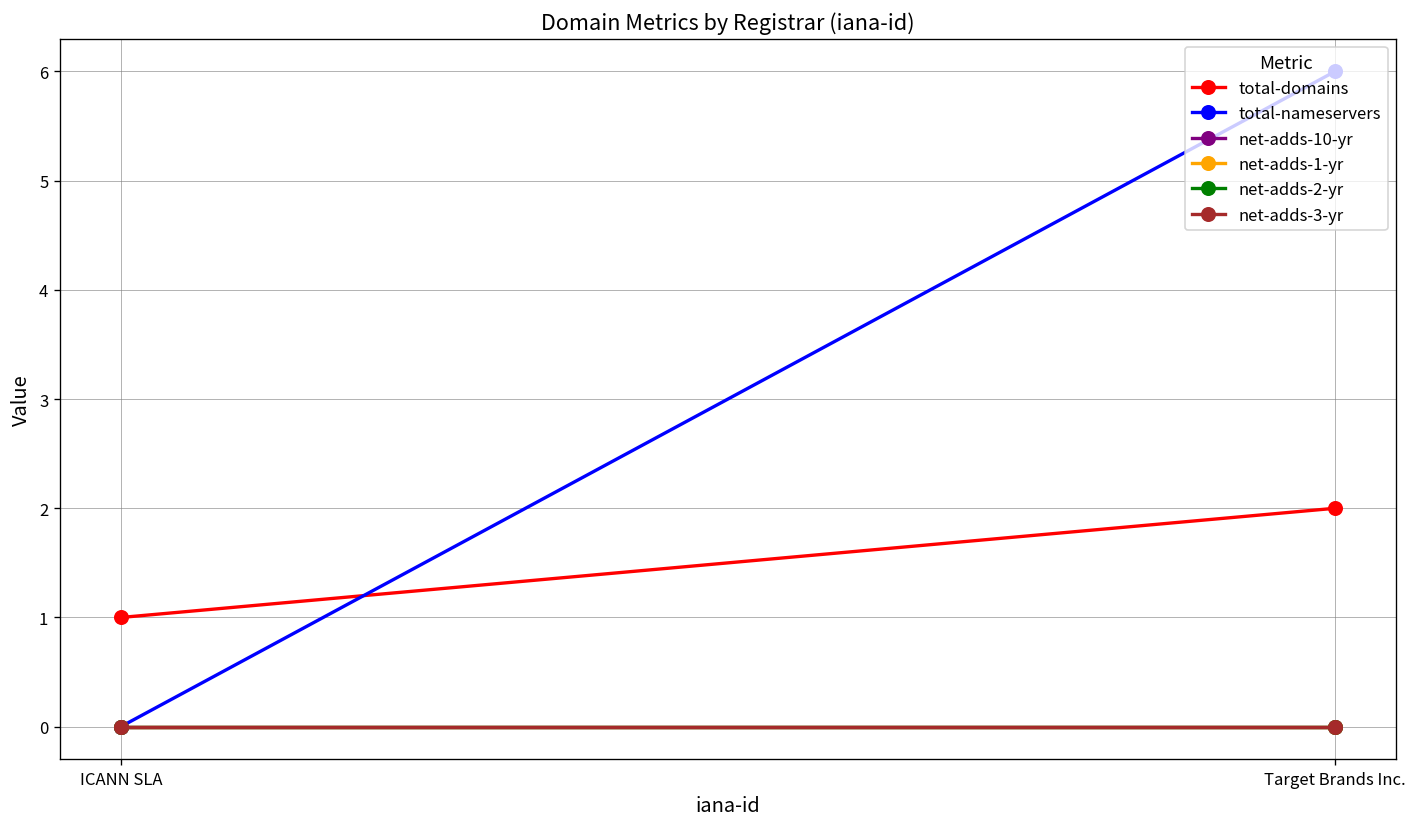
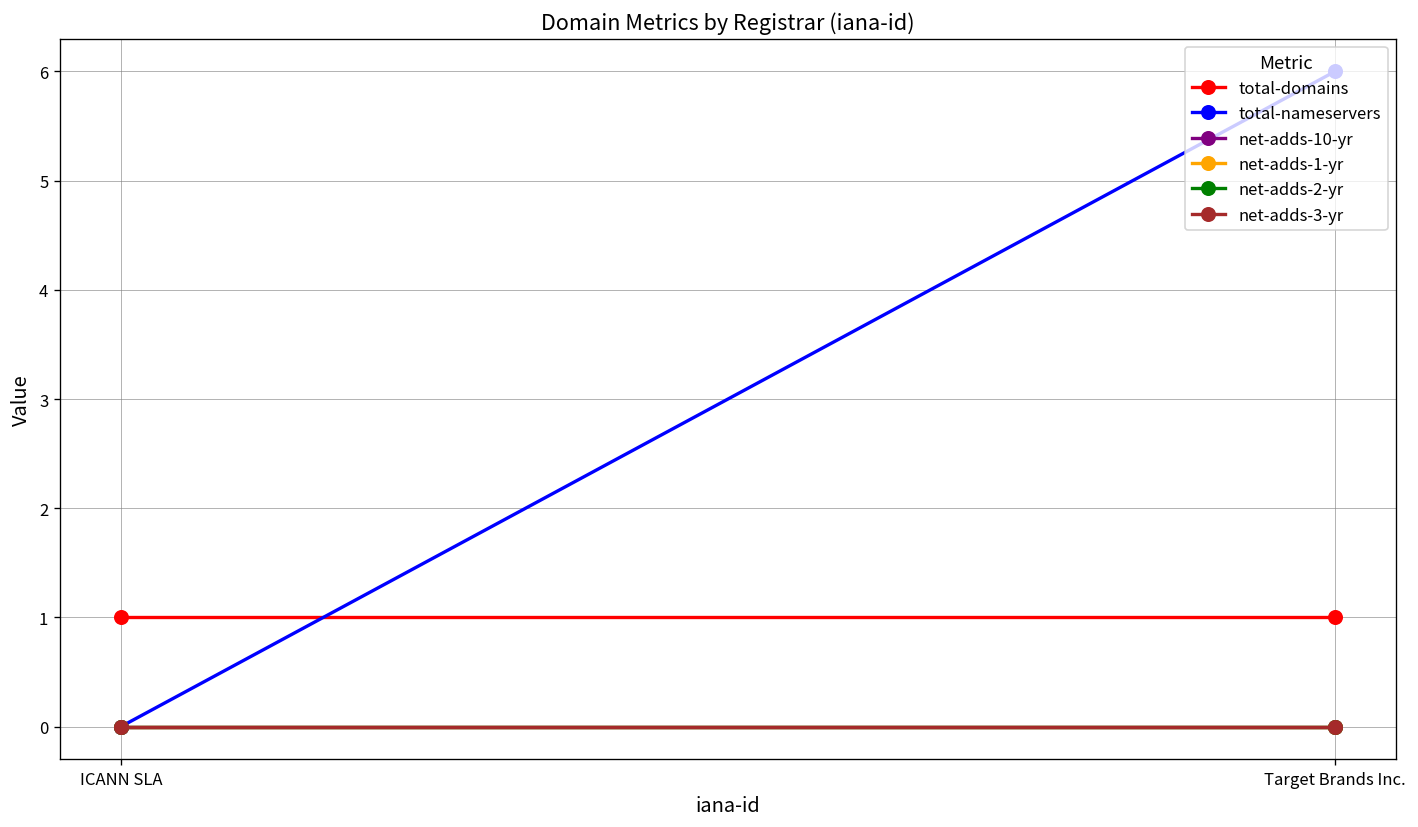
total-domains, Target Brands Inc.: 2 -> 1
